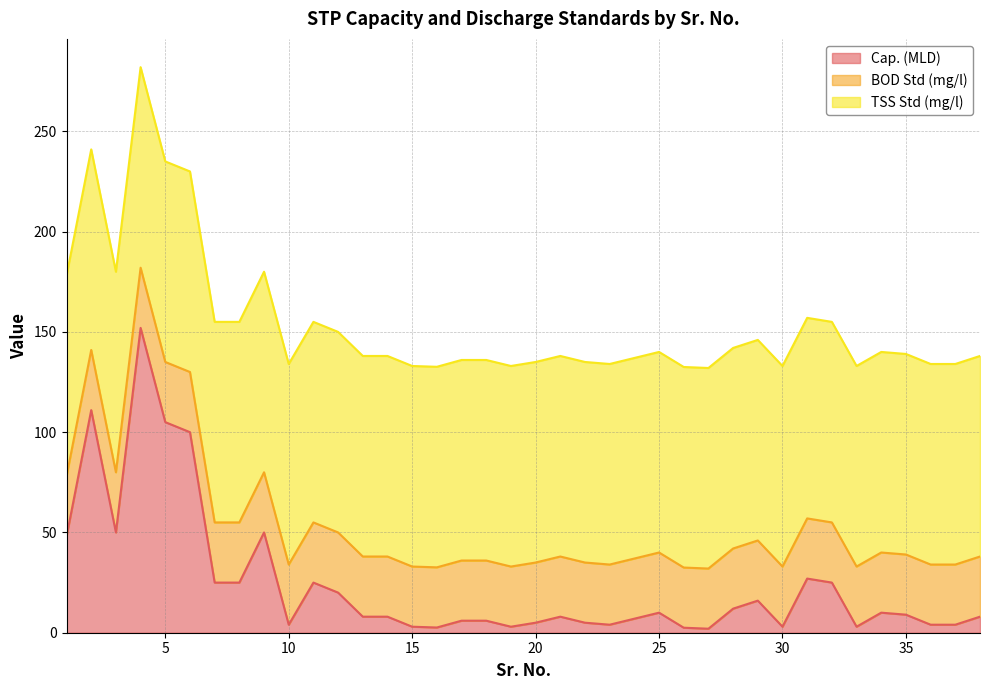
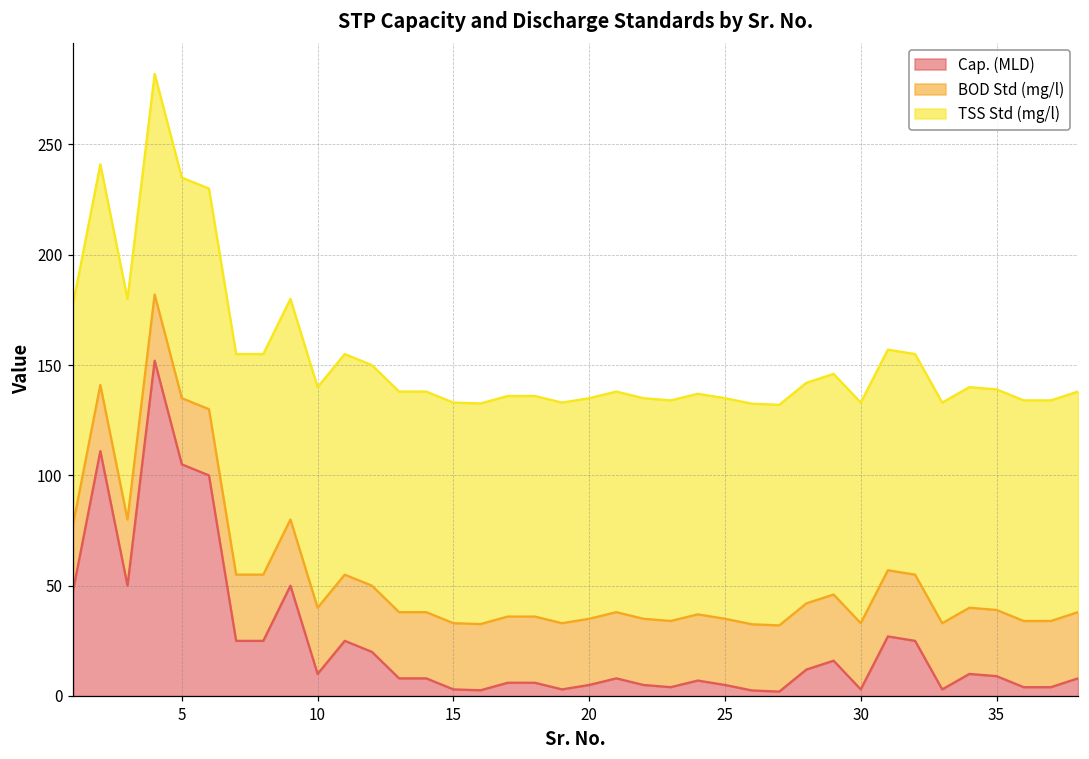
Cap. (MLD), 10: 4 -> 10
Cap. (MLD), 25: 10 -> 5
